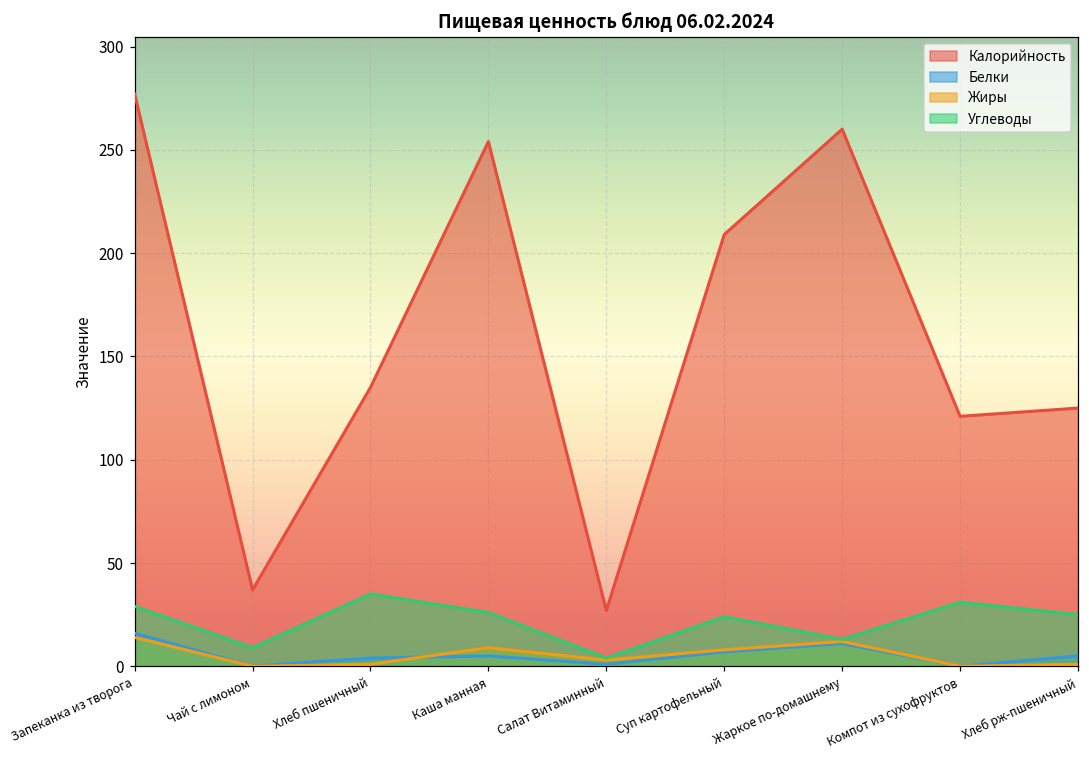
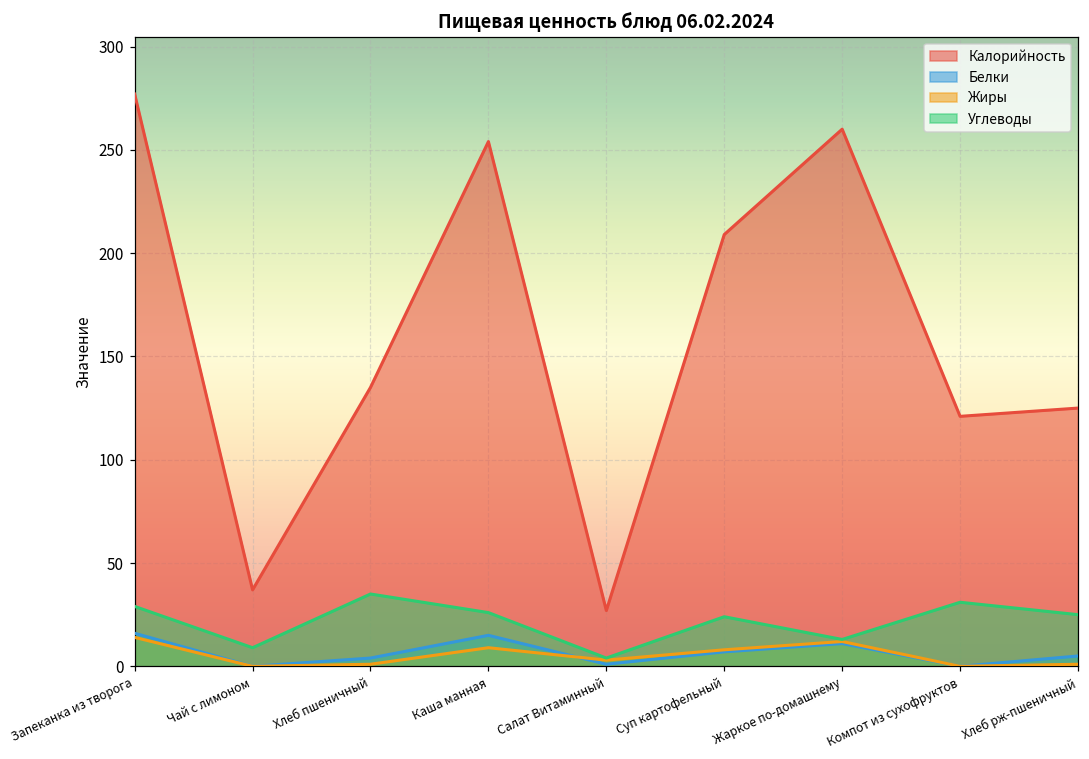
Белки, Каша манная: 5 -> 15
